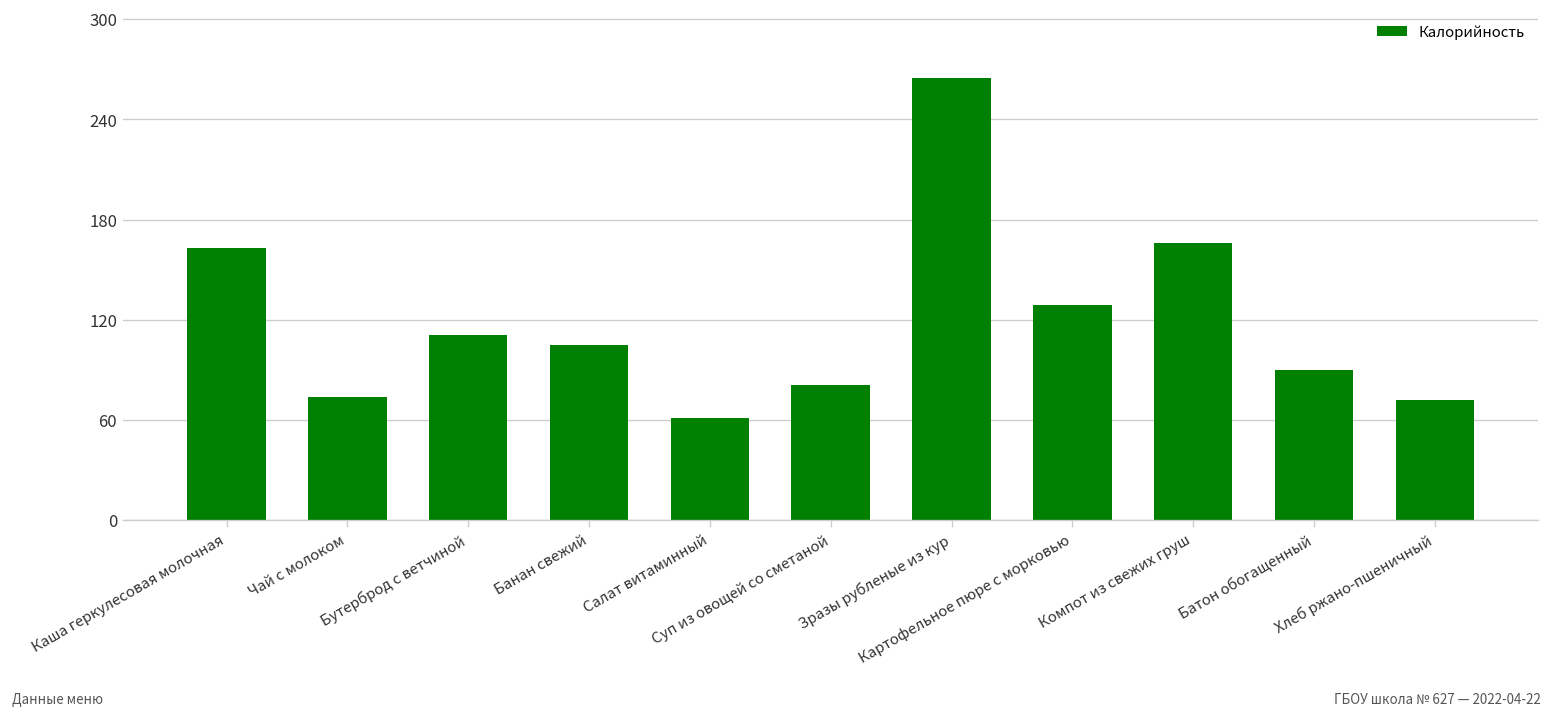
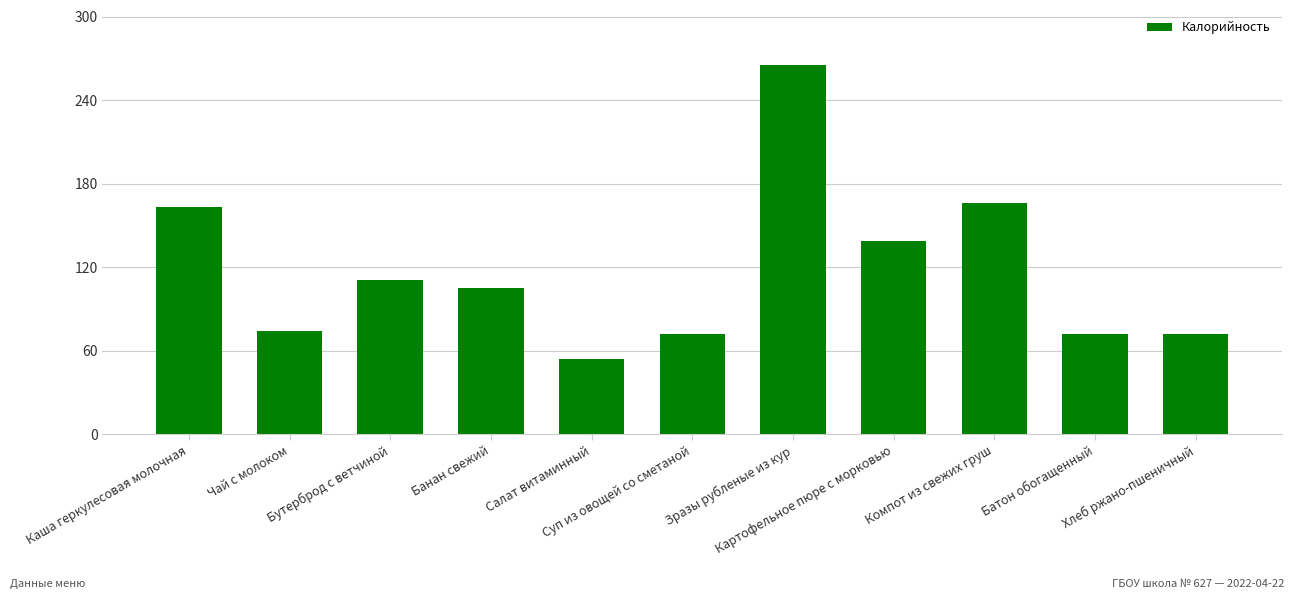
Салат витаминный: 61 -> 54
Суп из овощей со сметаной: 81 -> 72
Картофельное пюре с морковью: 129 -> 139
Батон обогащенный: 90 -> 72
